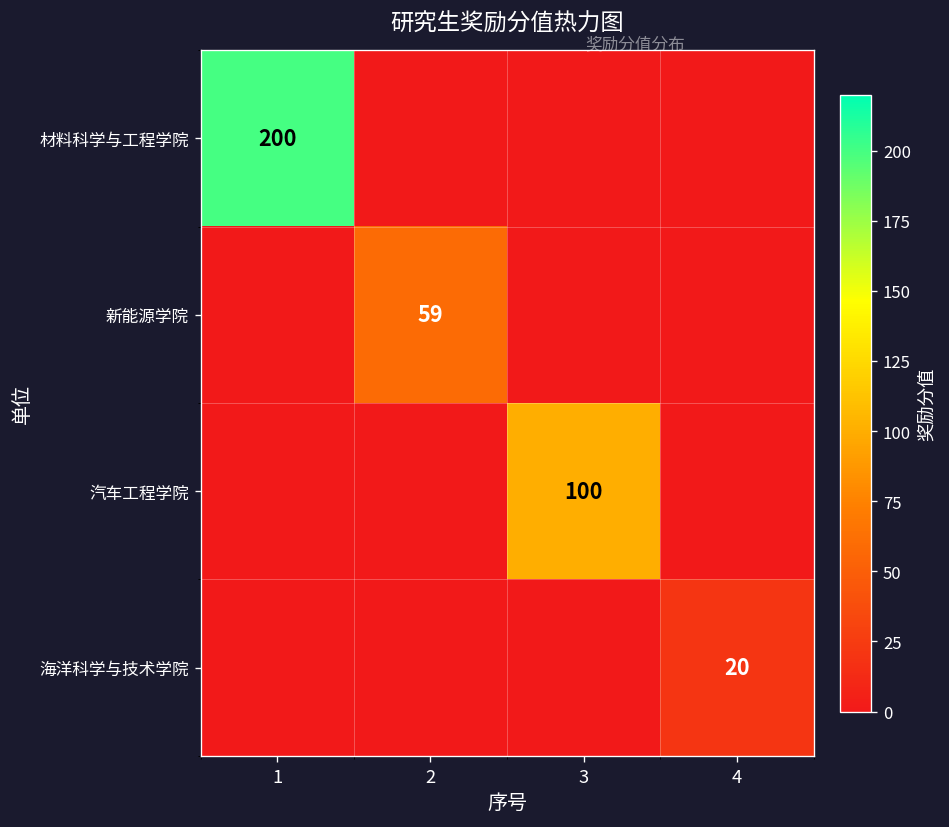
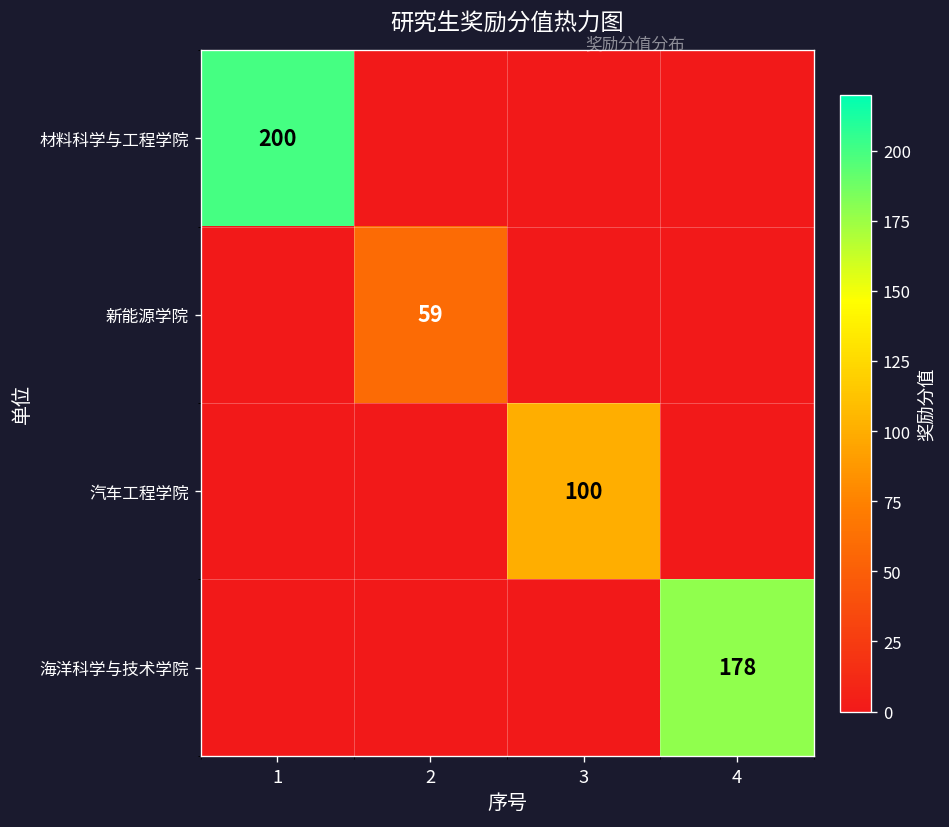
海洋科学与技术学院, 4: 20 -> 178
